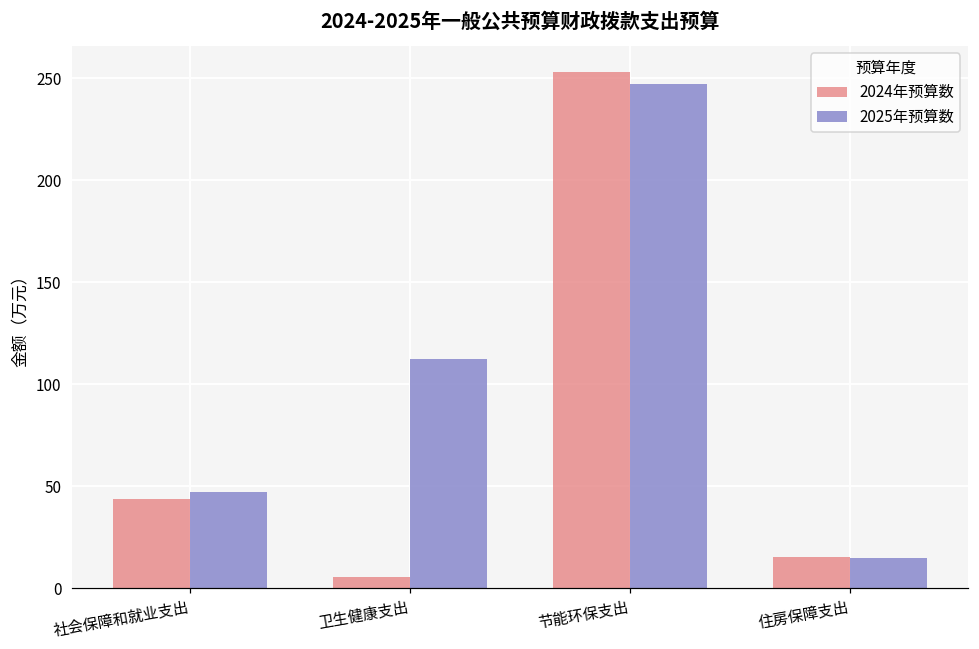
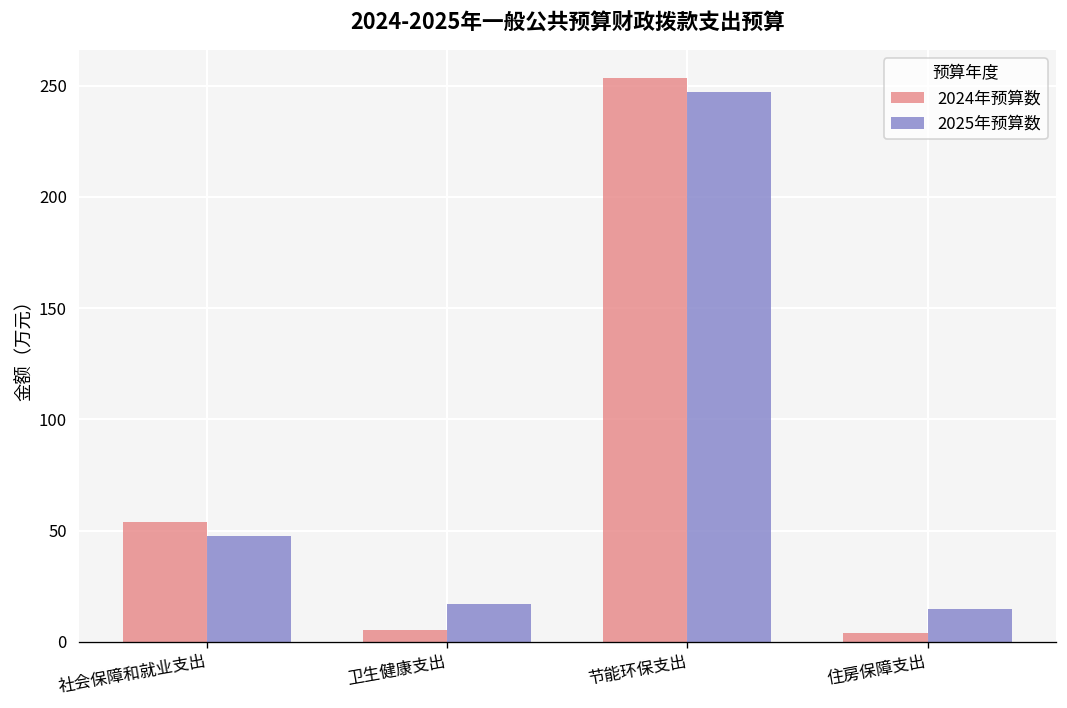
2024年预算数, 社会保障和就业支出: 44 -> 54
2025年预算数, 卫生健康支出: 113 -> 17
2024年预算数, 住房保障支出: 15 -> 4
